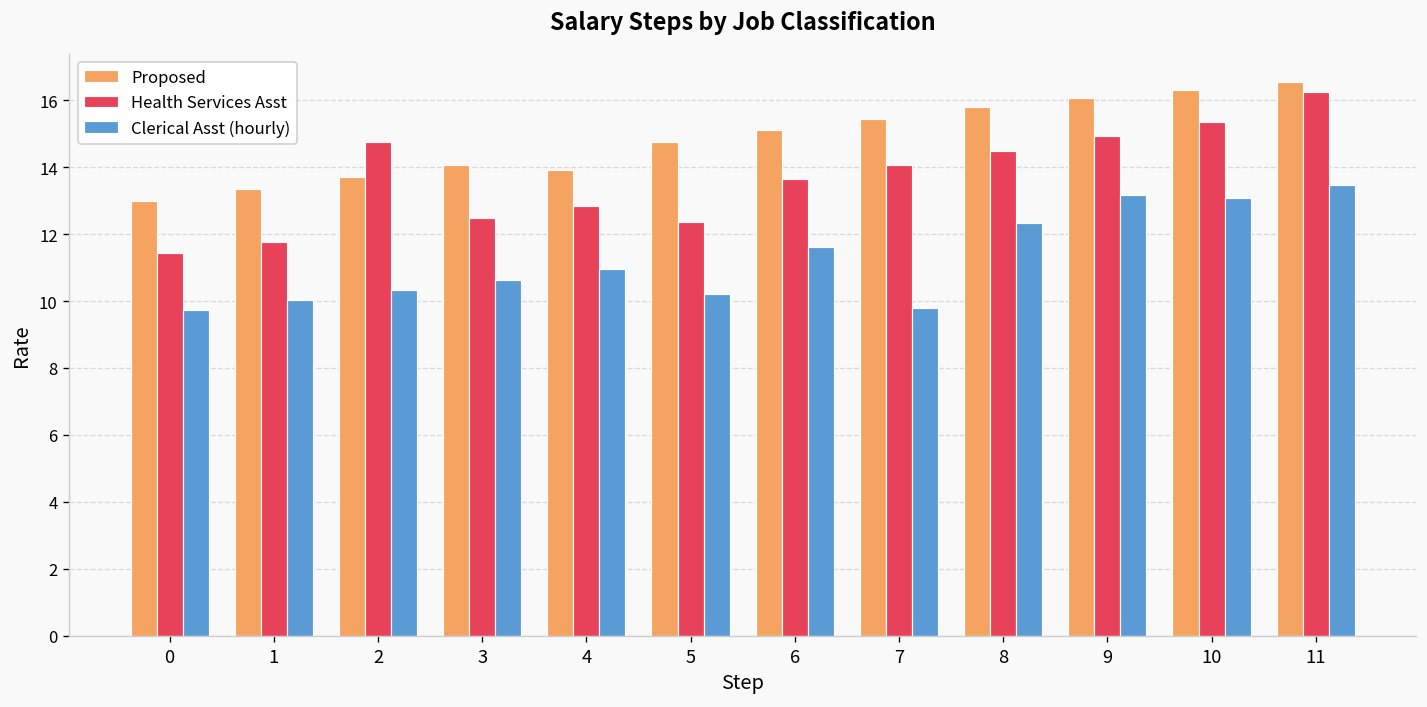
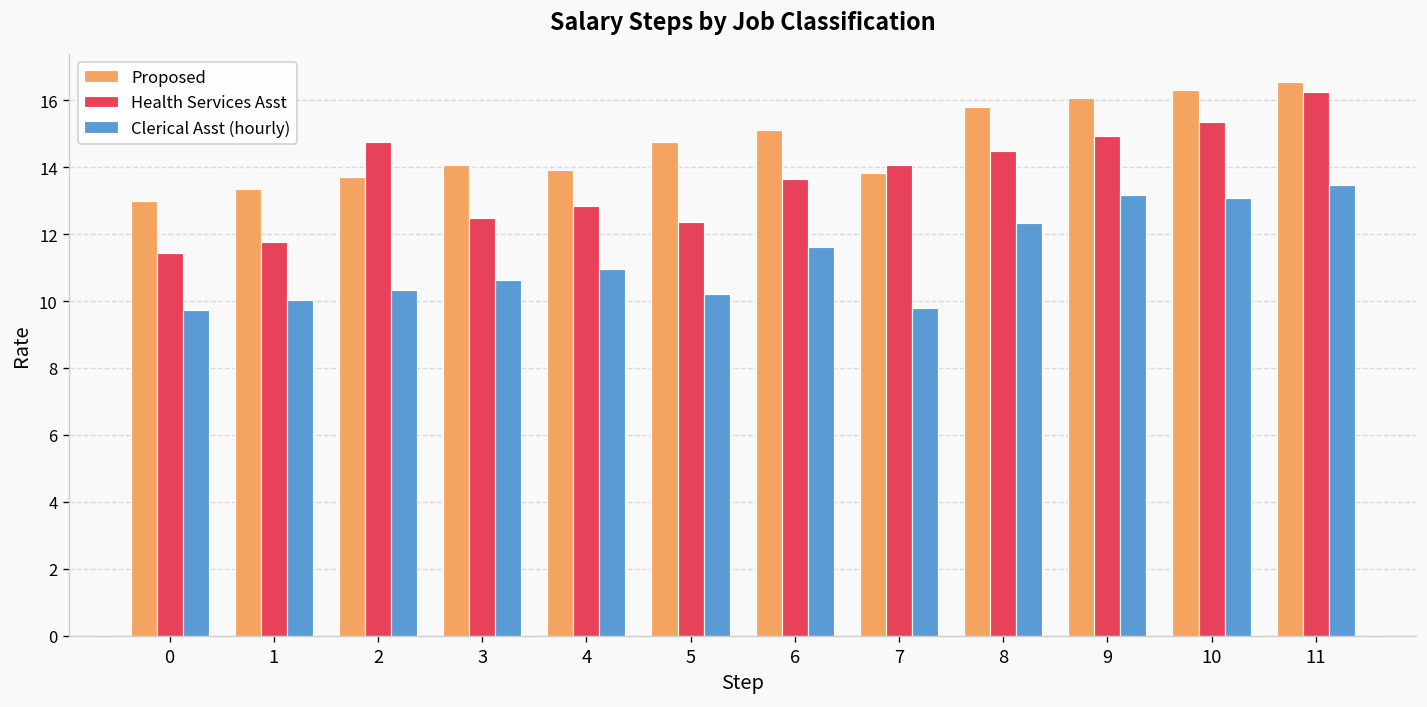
Proposed, 7: 15.5 -> 13.8
